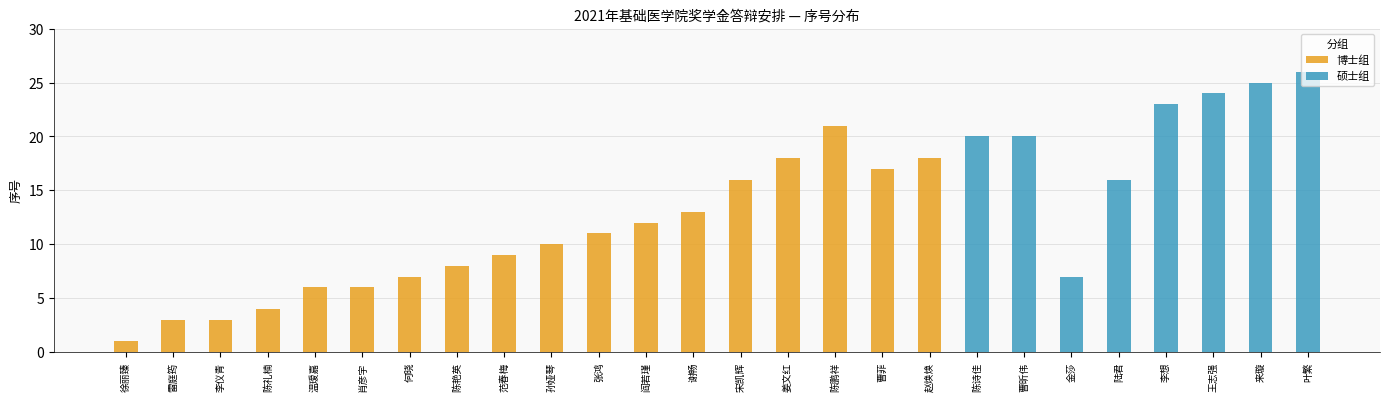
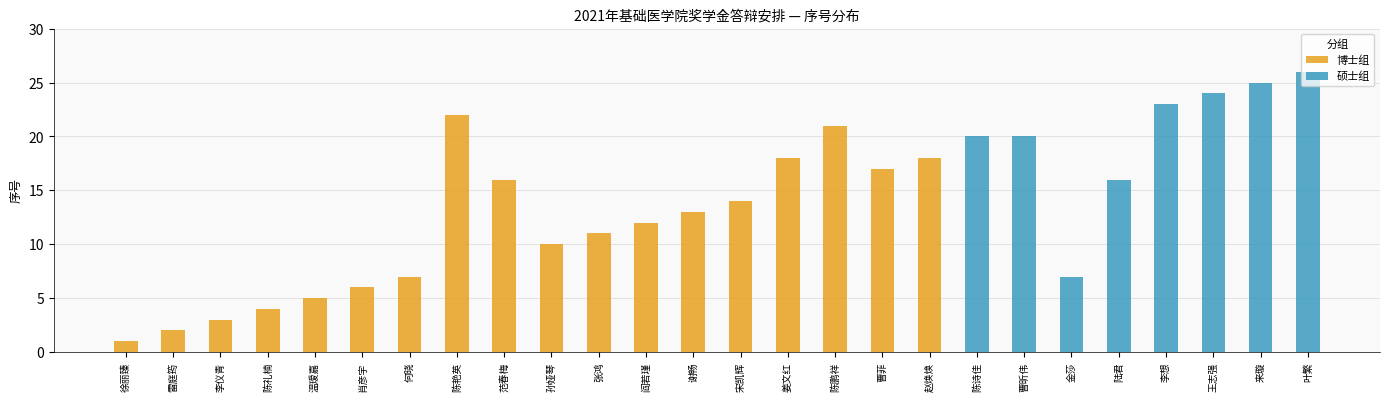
博士组, 雷庭筠: 3 -> 2
博士组, 温瑷嘉: 6 -> 5
博士组, 陈艳英: 8 -> 22
博士组, 范春梅: 9 -> 16
博士组, 宋凯辉: 16 -> 14
